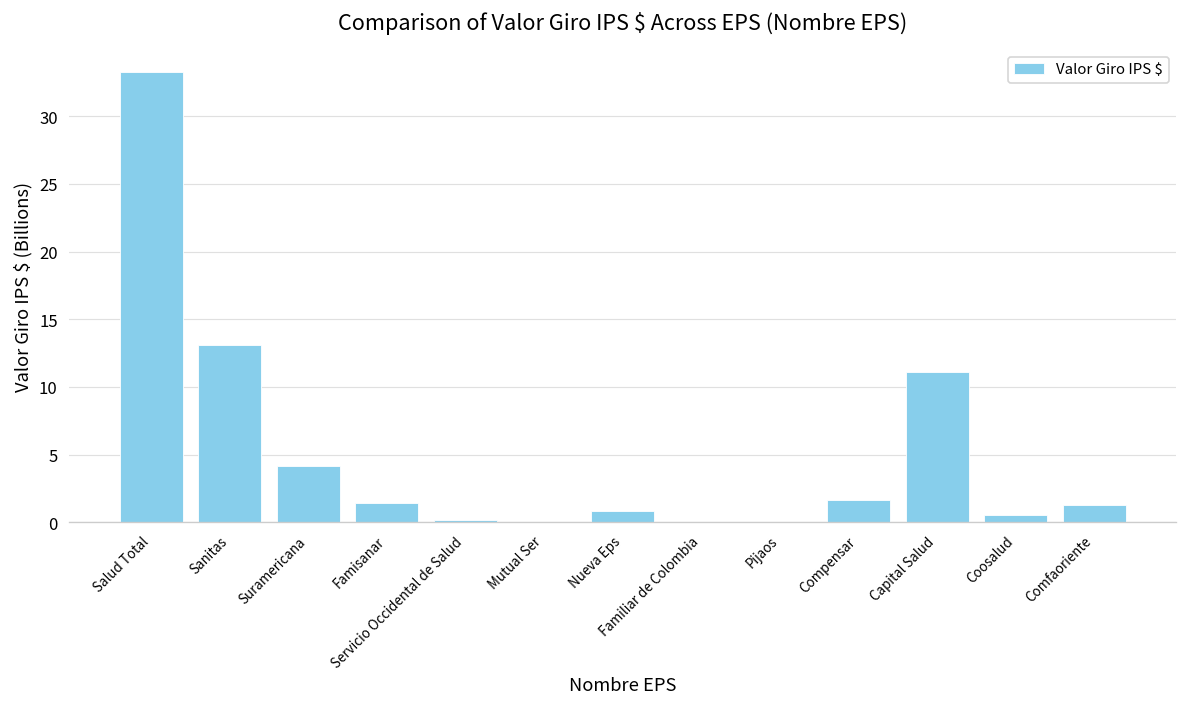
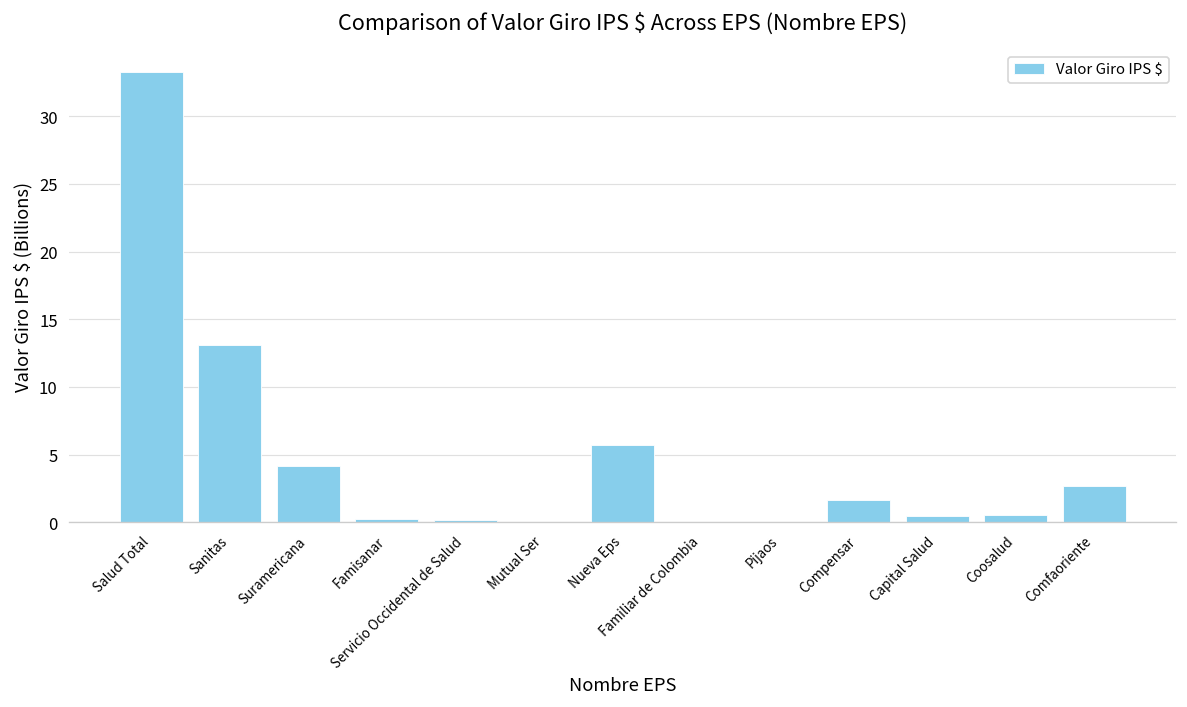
Famisanar: 1.4 -> 0.2
Nueva Eps: 0.9 -> 5.7
Capital Salud: 11.1 -> 0.4
Comfaoriente: 1.3 -> 2.7
